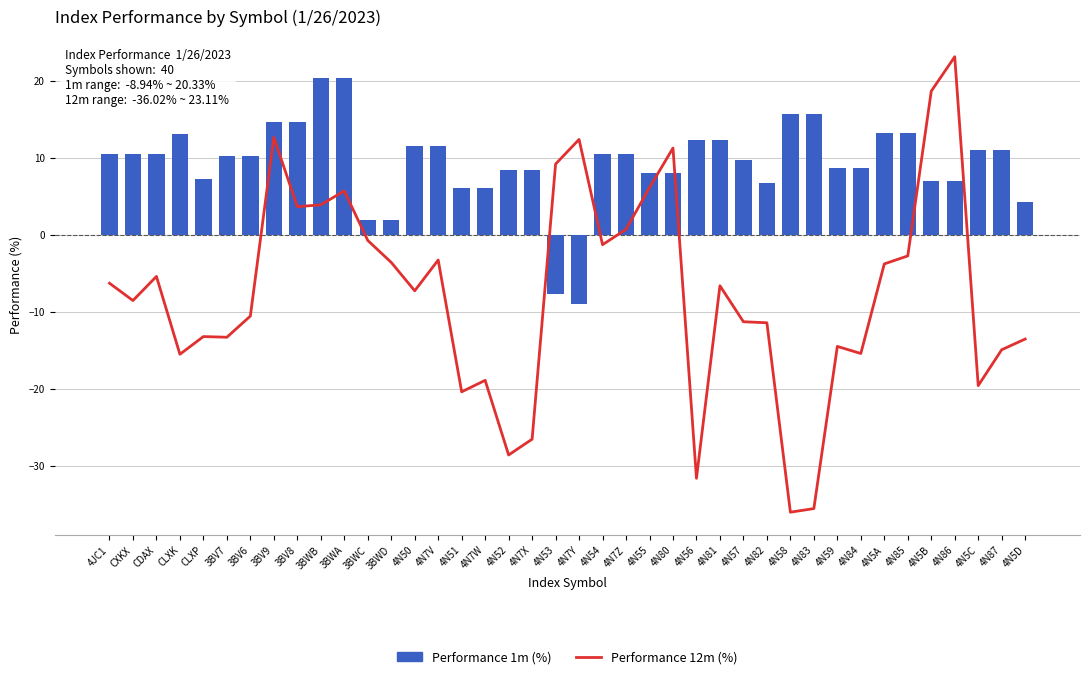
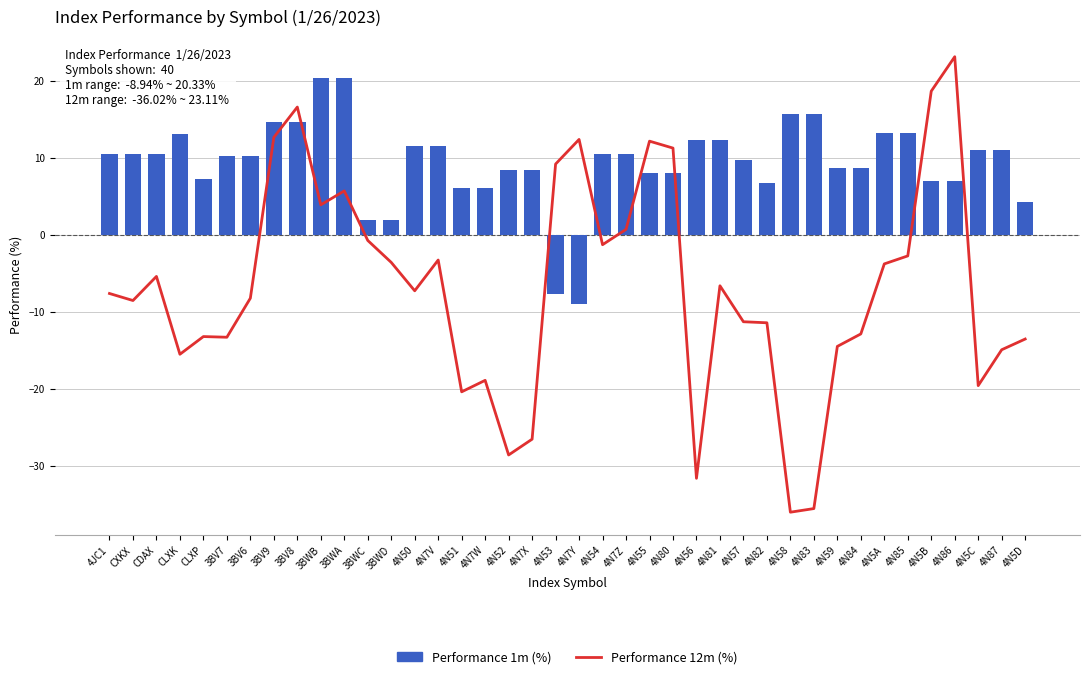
Performance 12m (%), 4JC1: -6 -> -8
Performance 12m (%), 3BV6: -11 -> -8
Performance 12m (%), 3BV8: 4 -> 17
Performance 12m (%), 4N55: 6 -> 12
Performance 12m (%), 4N84: -15 -> -13
